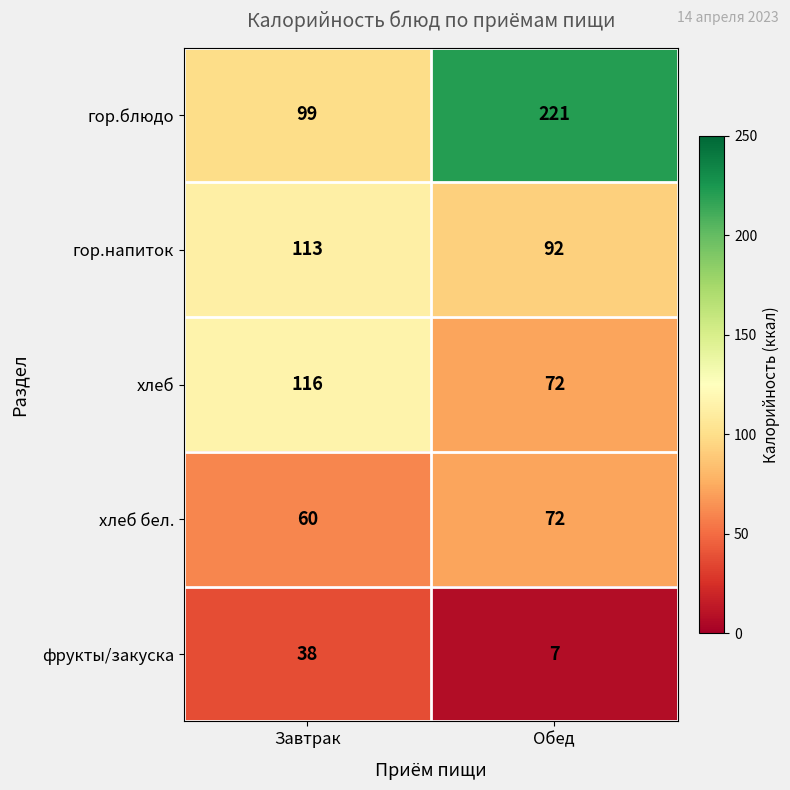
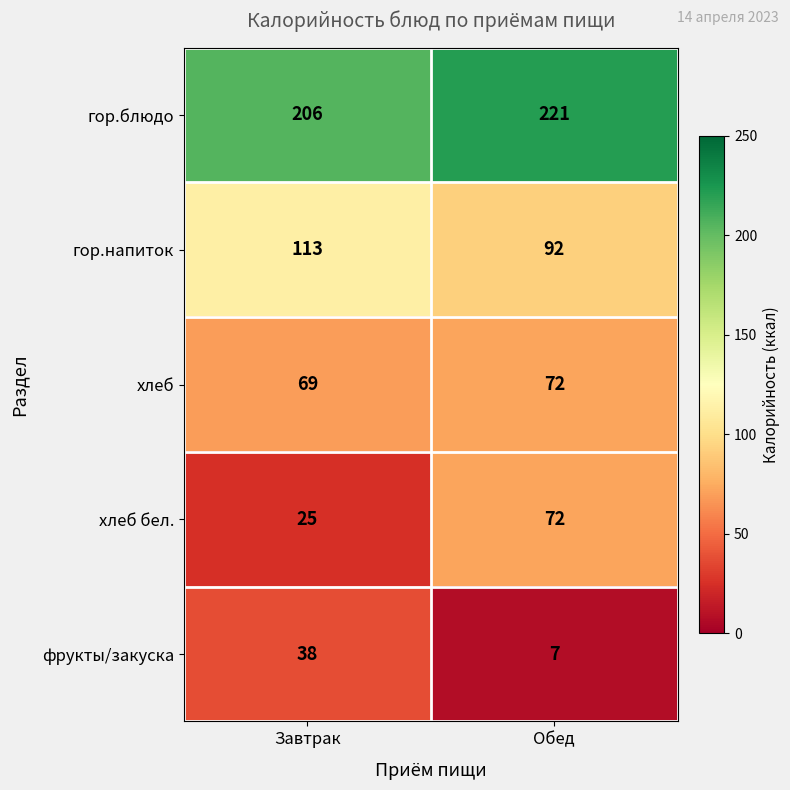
гор.блюдо, Завтрак: 99 -> 206
хлеб, Завтрак: 116 -> 69
хлеб бел., Завтрак: 60 -> 25
